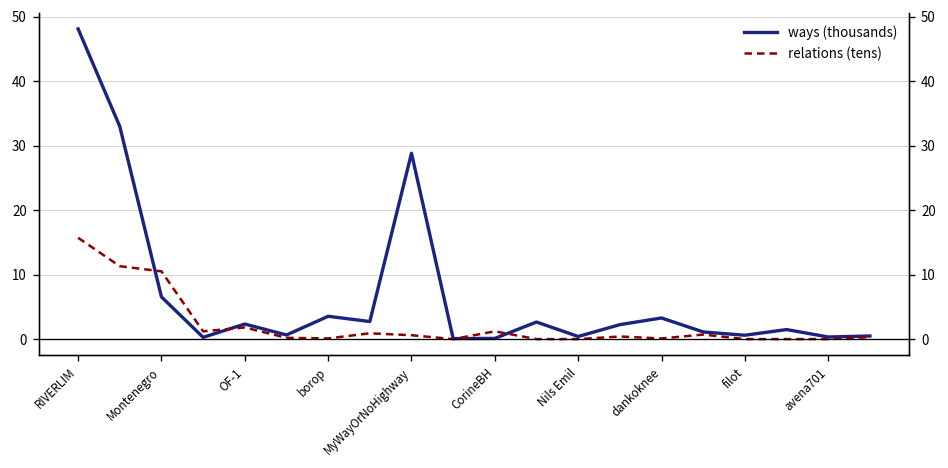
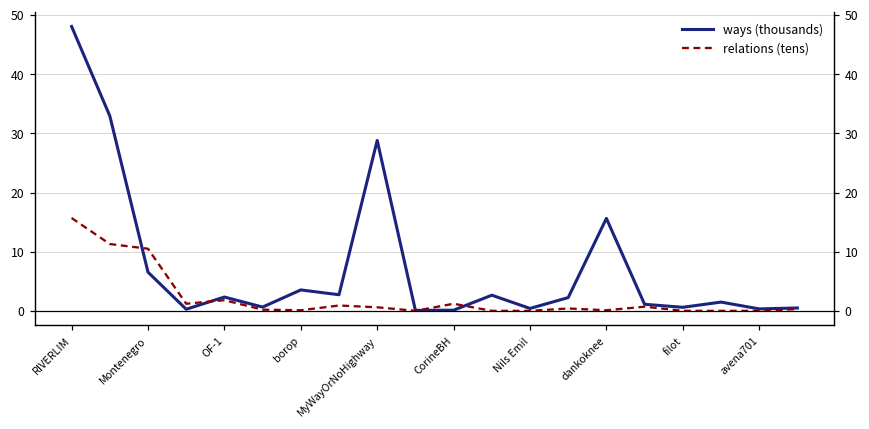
ways (thousands), dankoknee: 3 -> 16
